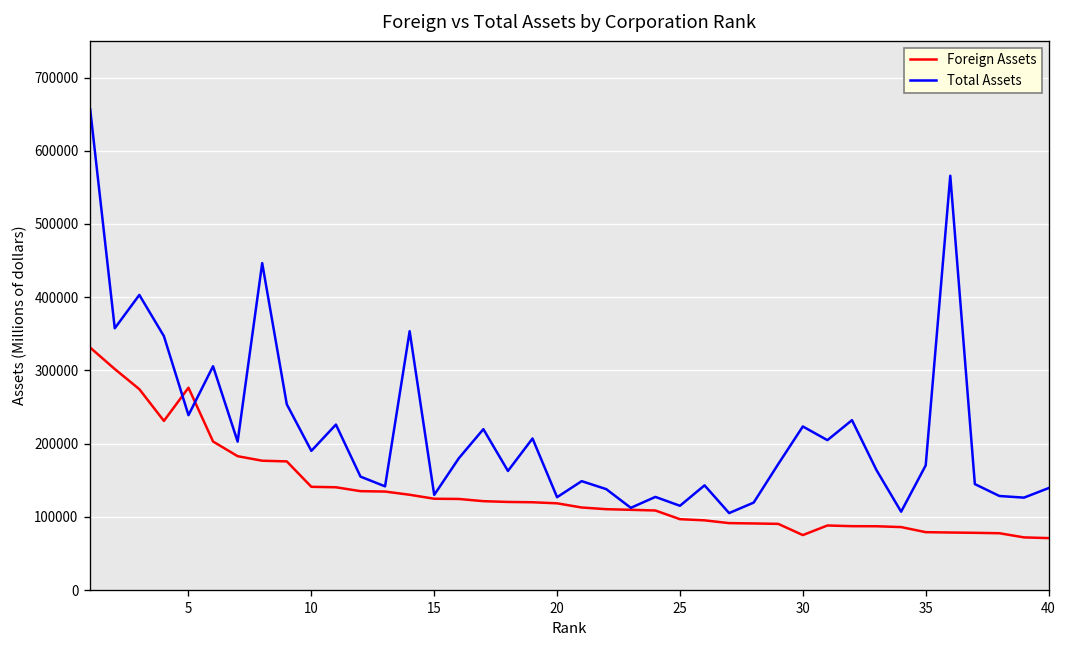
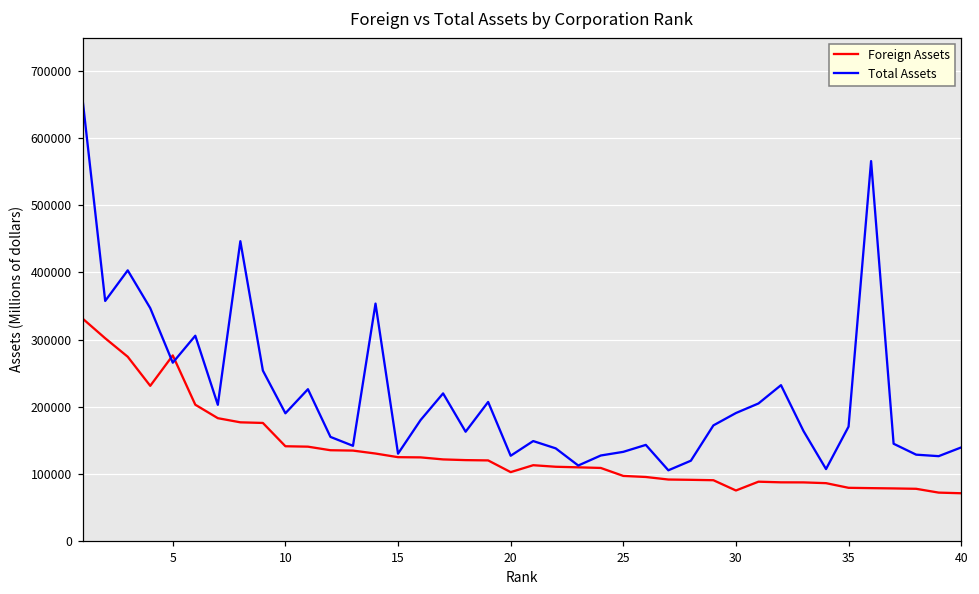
Total Assets, 5: 240000 -> 270000
Foreign Assets, 20: 120000 -> 100000
Total Assets, 25: 120000 -> 130000
Total Assets, 30: 220000 -> 190000
